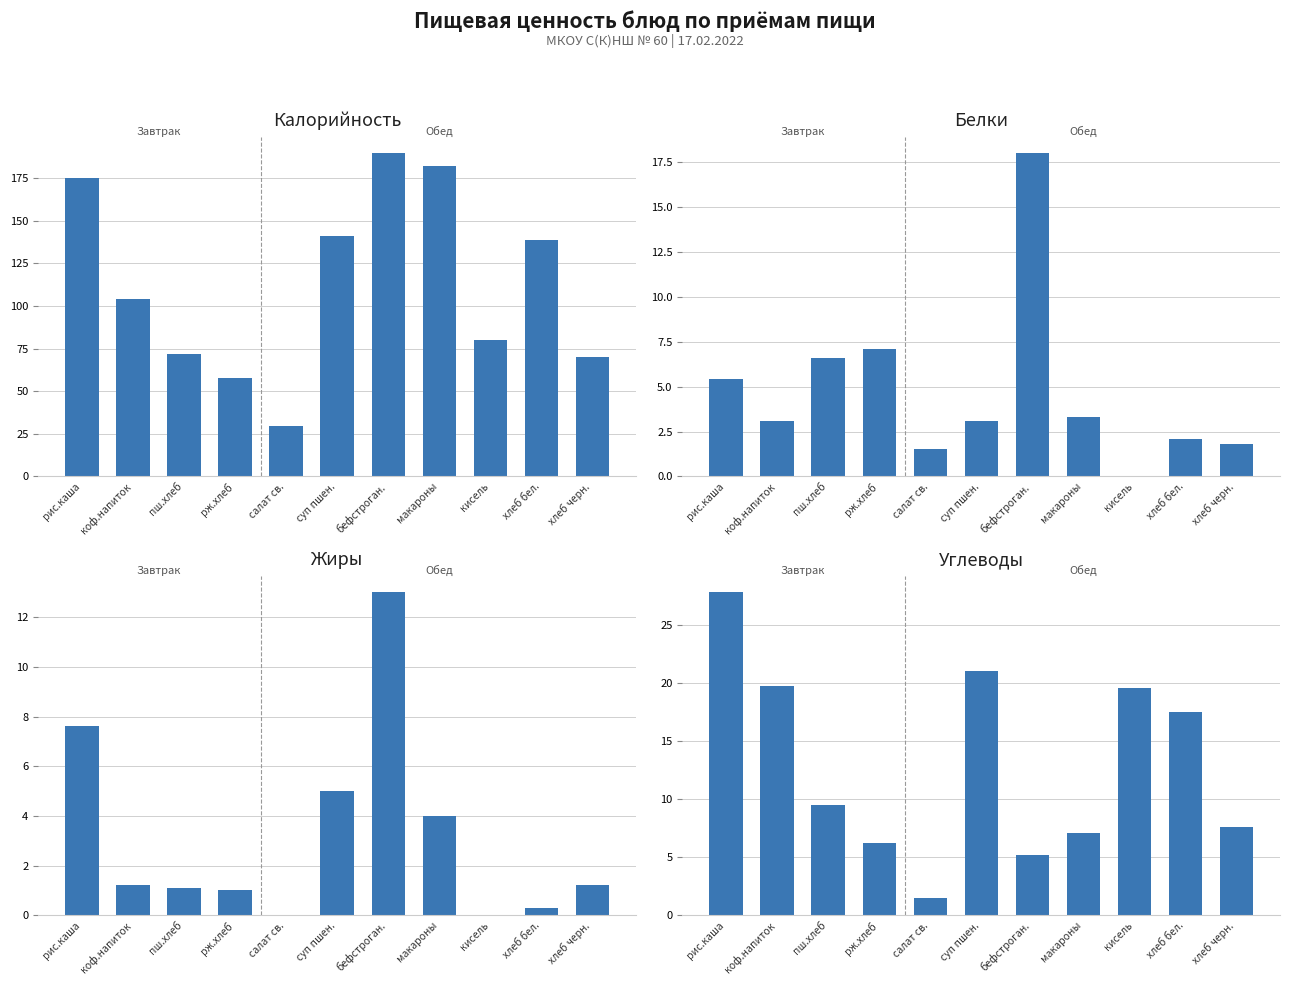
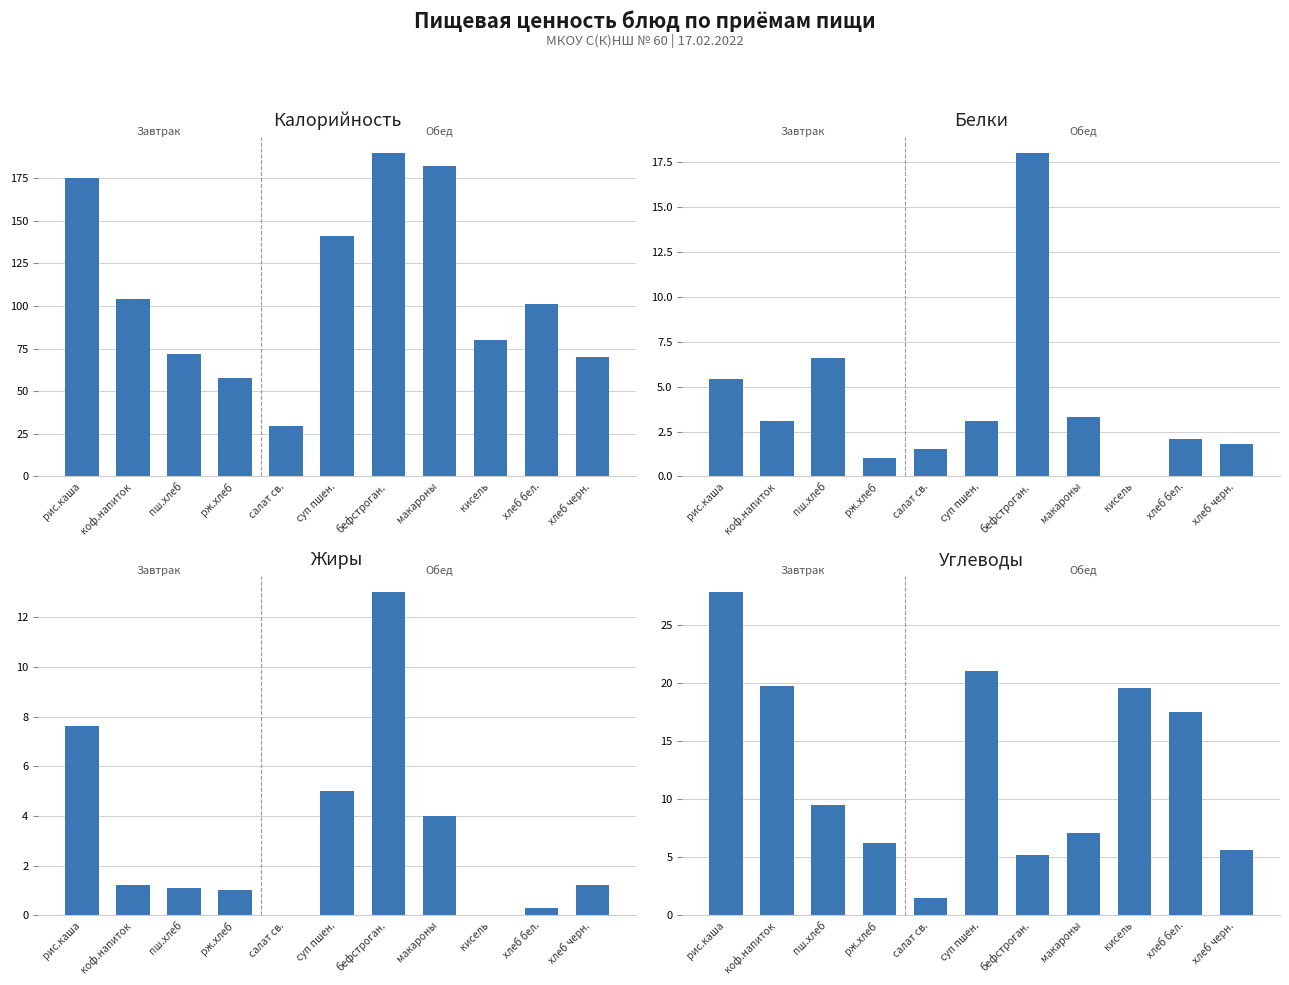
Калорийность, хлеб бел.: 139 -> 101
Белки, рж.хлеб: 7.1 -> 1.0
Углеводы, хлеб черн.: 7.6 -> 5.6
